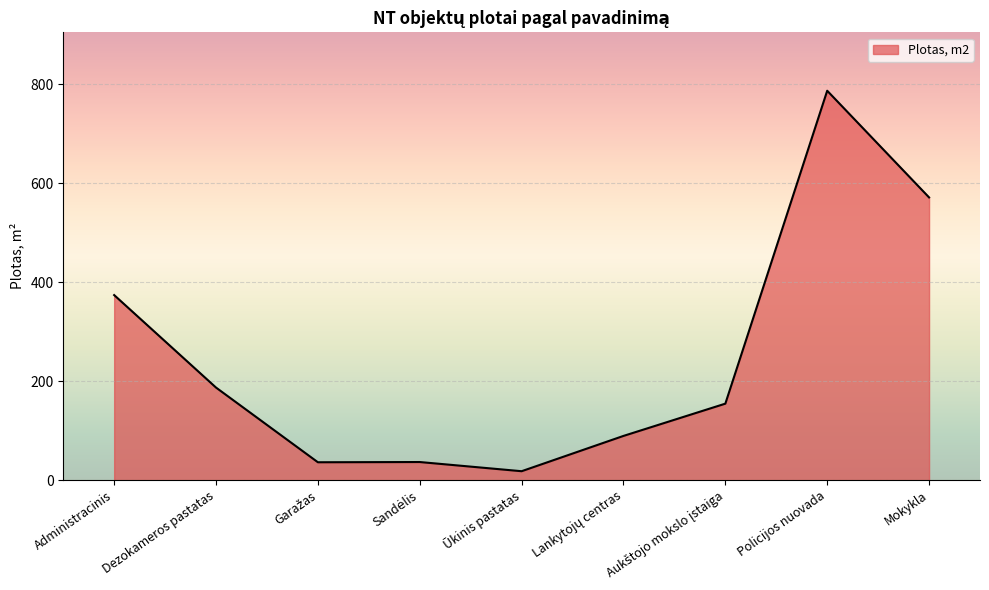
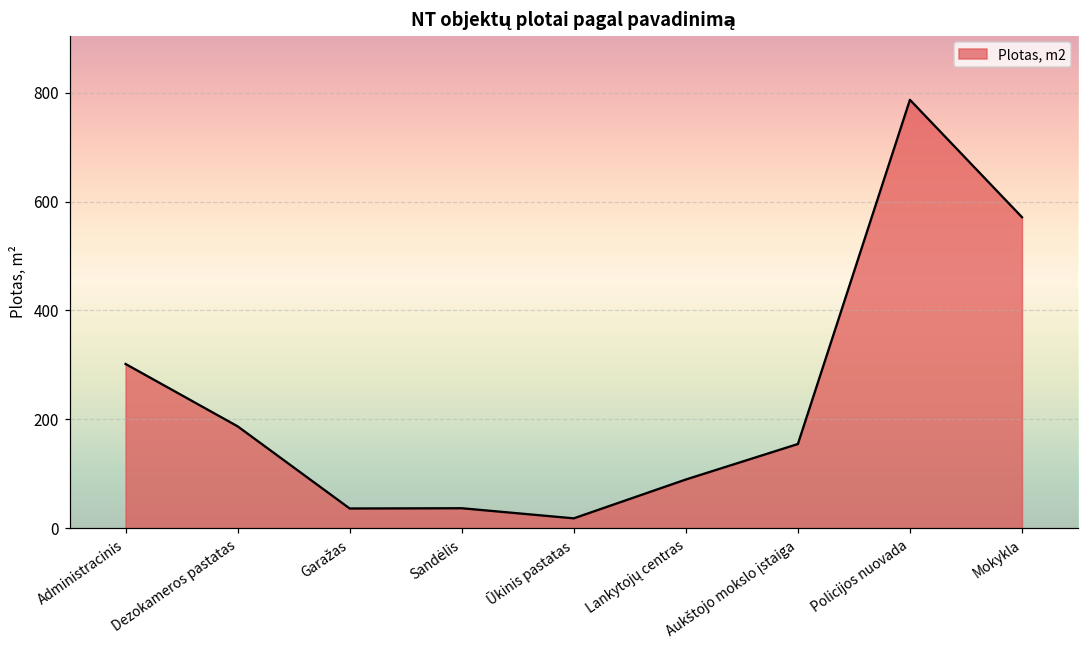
Administracinis: 370 -> 300
